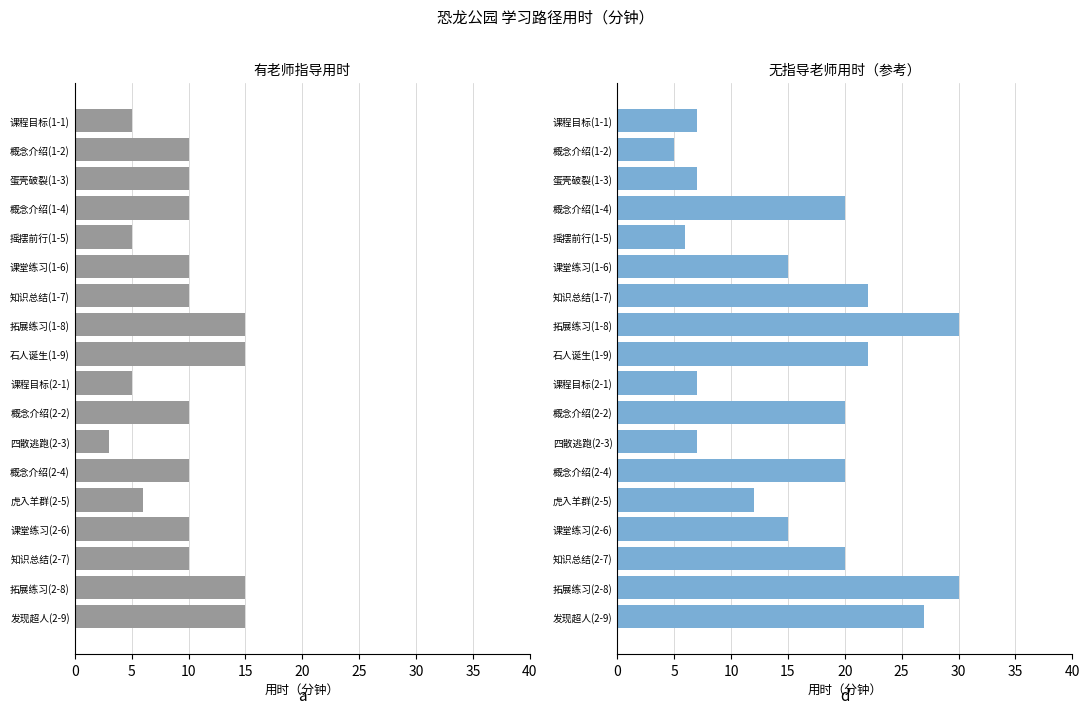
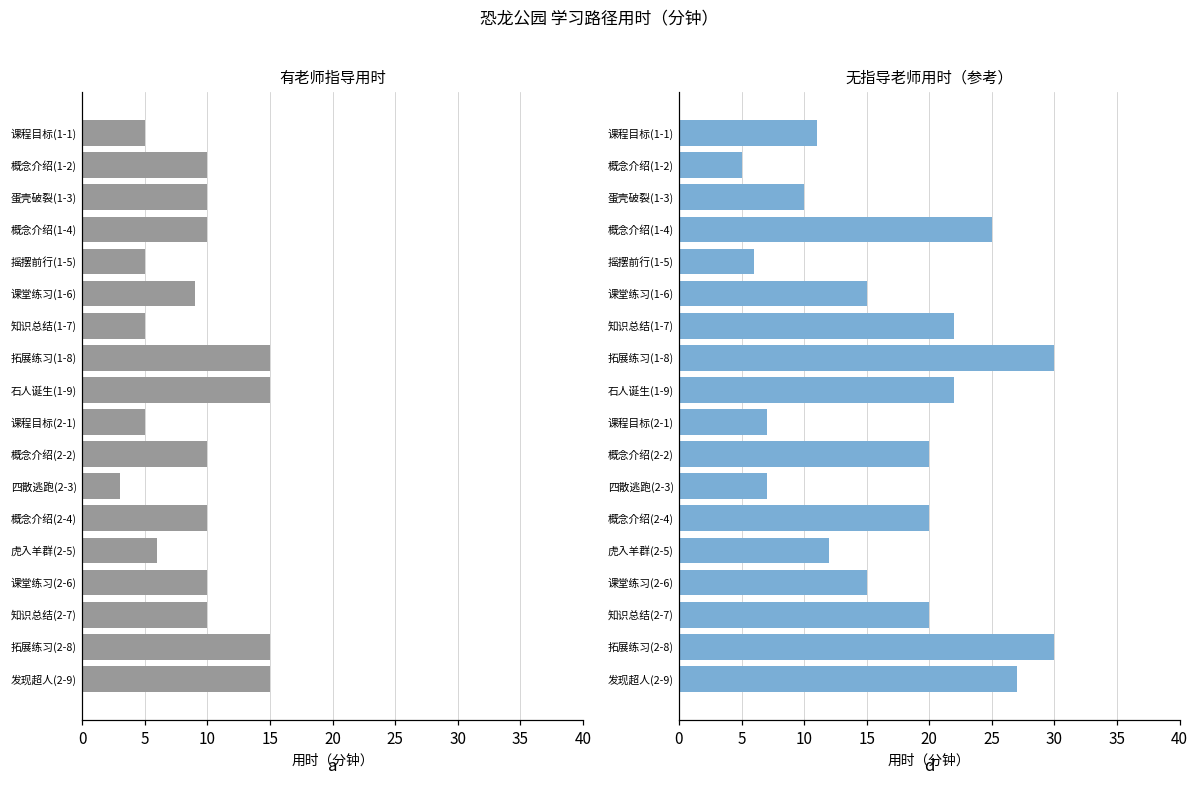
有老师指导用时, 课堂练习(1-6): 10 -> 9
有老师指导用时, 知识总结(1-7): 10 -> 5
无指导老师用时（参考）, 课程目标(1-1): 7 -> 11
无指导老师用时（参考）, 蛋壳破裂(1-3): 7 -> 10
无指导老师用时（参考）, 概念介绍(1-4): 20 -> 25
